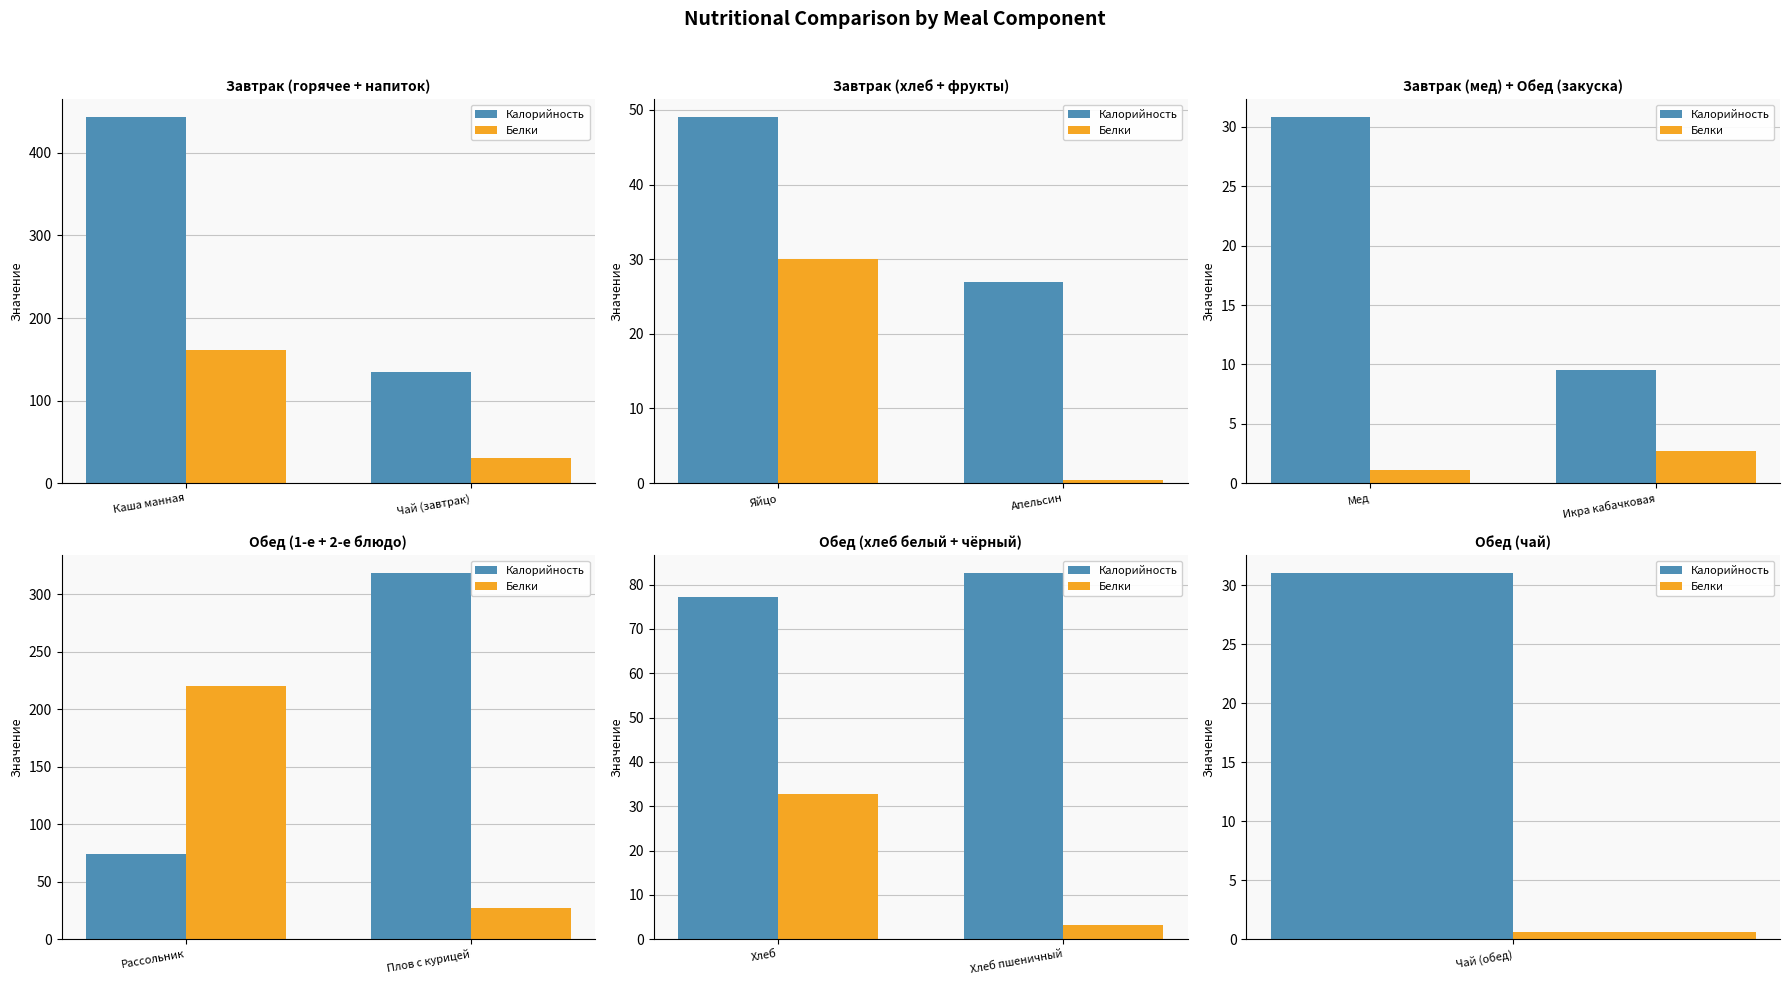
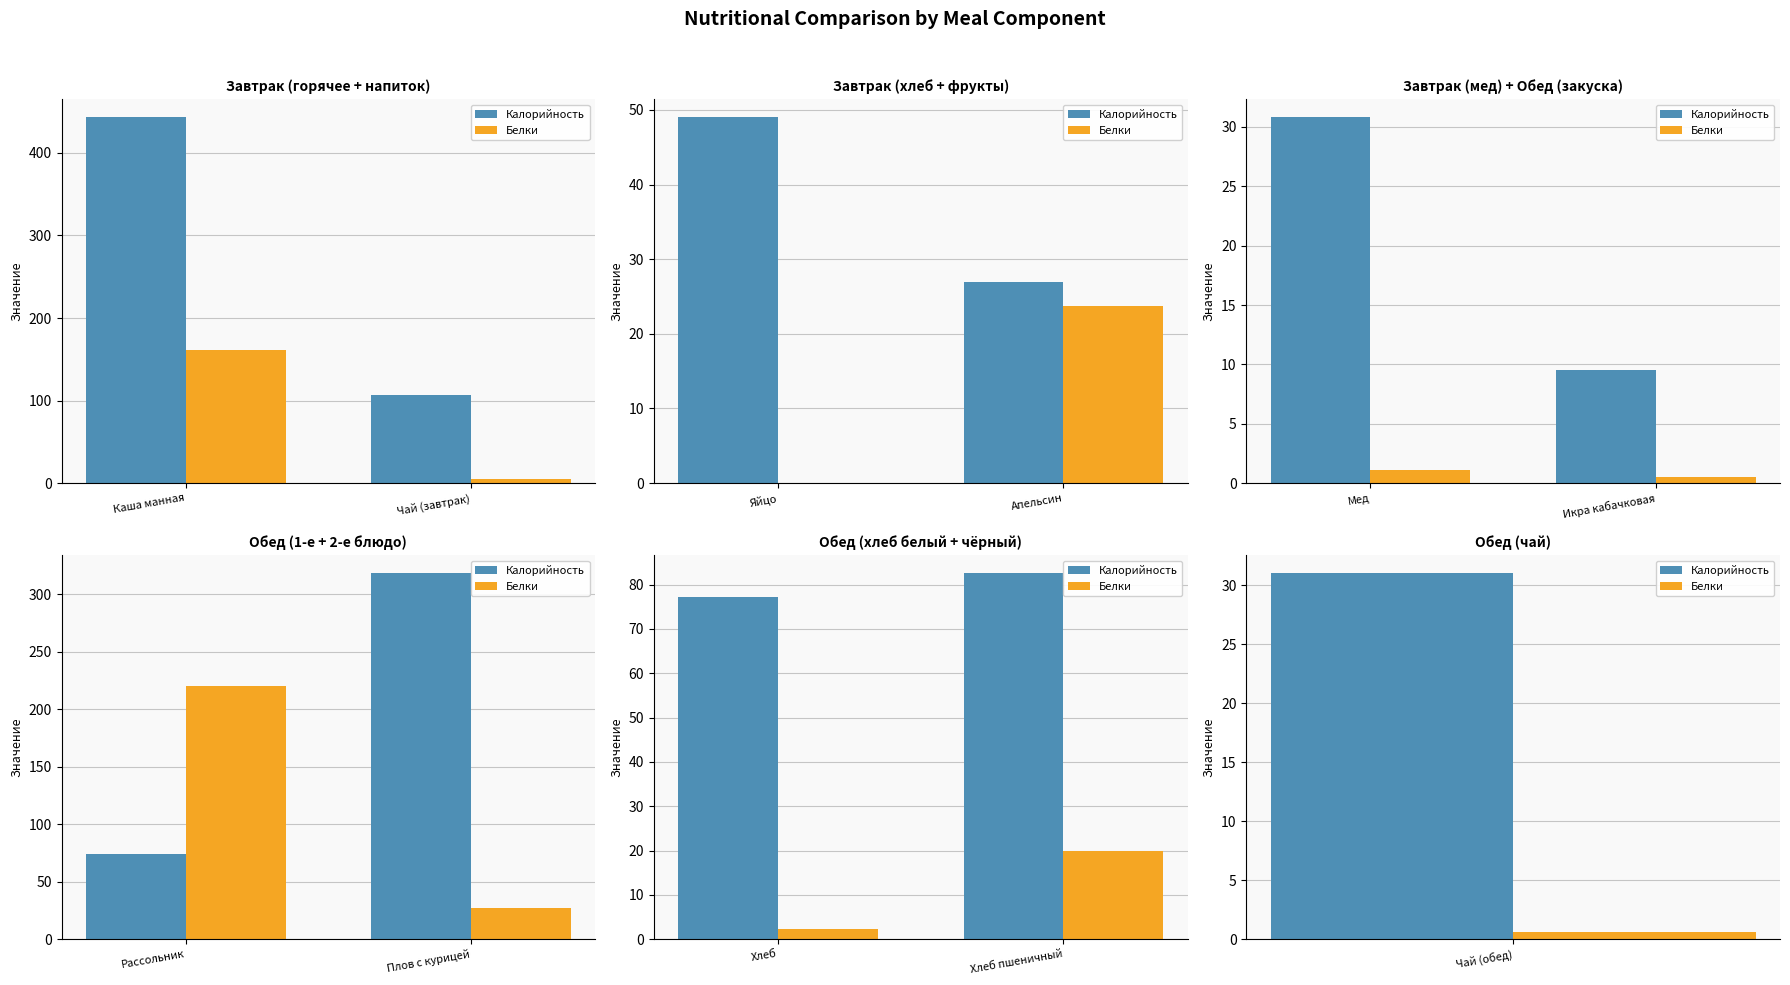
Завтрак (горячее + напиток), Калорийность, Чай (завтрак): 140 -> 110
Завтрак (горячее + напиток), Белки, Чай (завтрак): 30 -> 0
Завтрак (хлеб + фрукты), Белки, Яйцо: 30 -> 0
Завтрак (хлеб + фрукты), Белки, Апельсин: 0 -> 24
Завтрак (мед) + Обед (закуска), Белки, Икра кабачковая: 2.7 -> 0.5
Обед (хлеб белый + чёрный), Белки, Хлеб: 33 -> 2
Обед (хлеб белый + чёрный), Белки, Хлеб пшеничный: 3 -> 20
